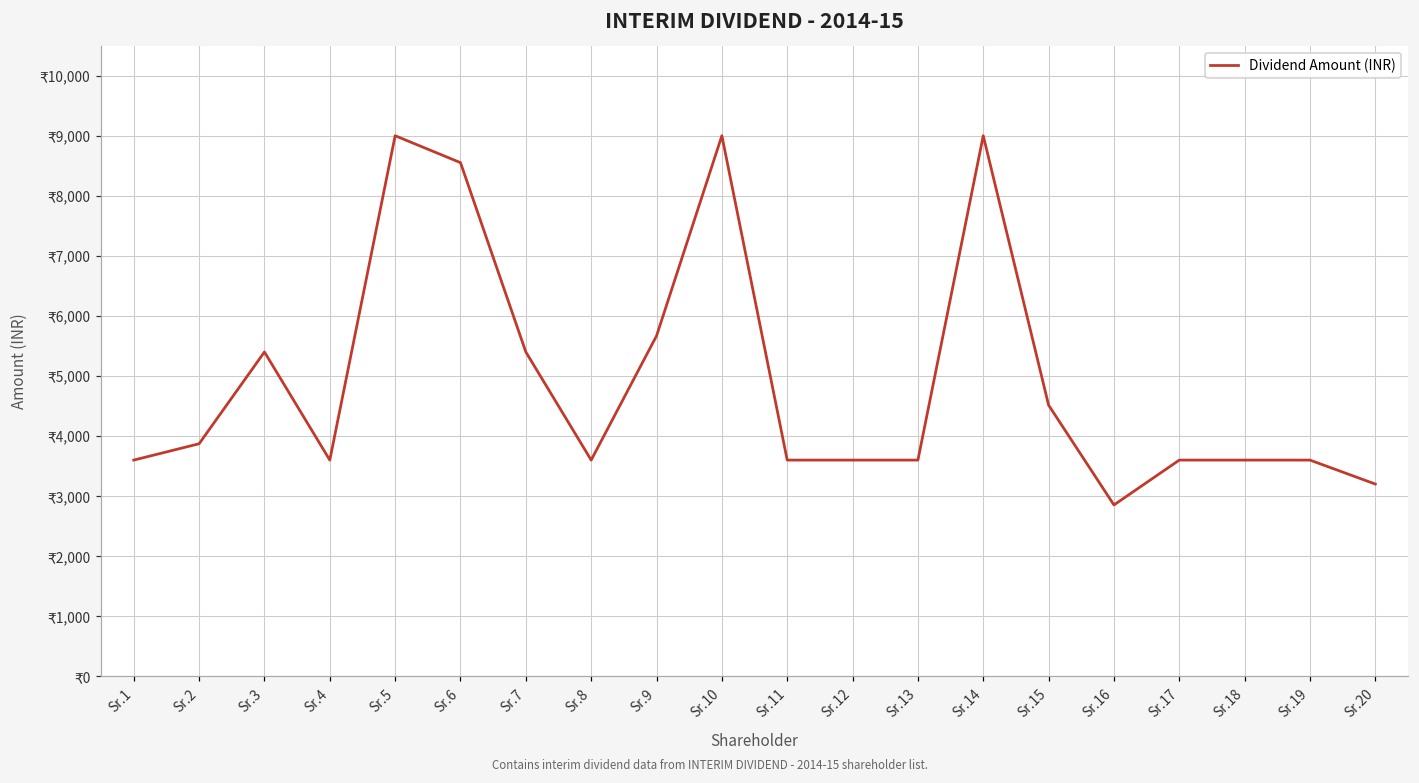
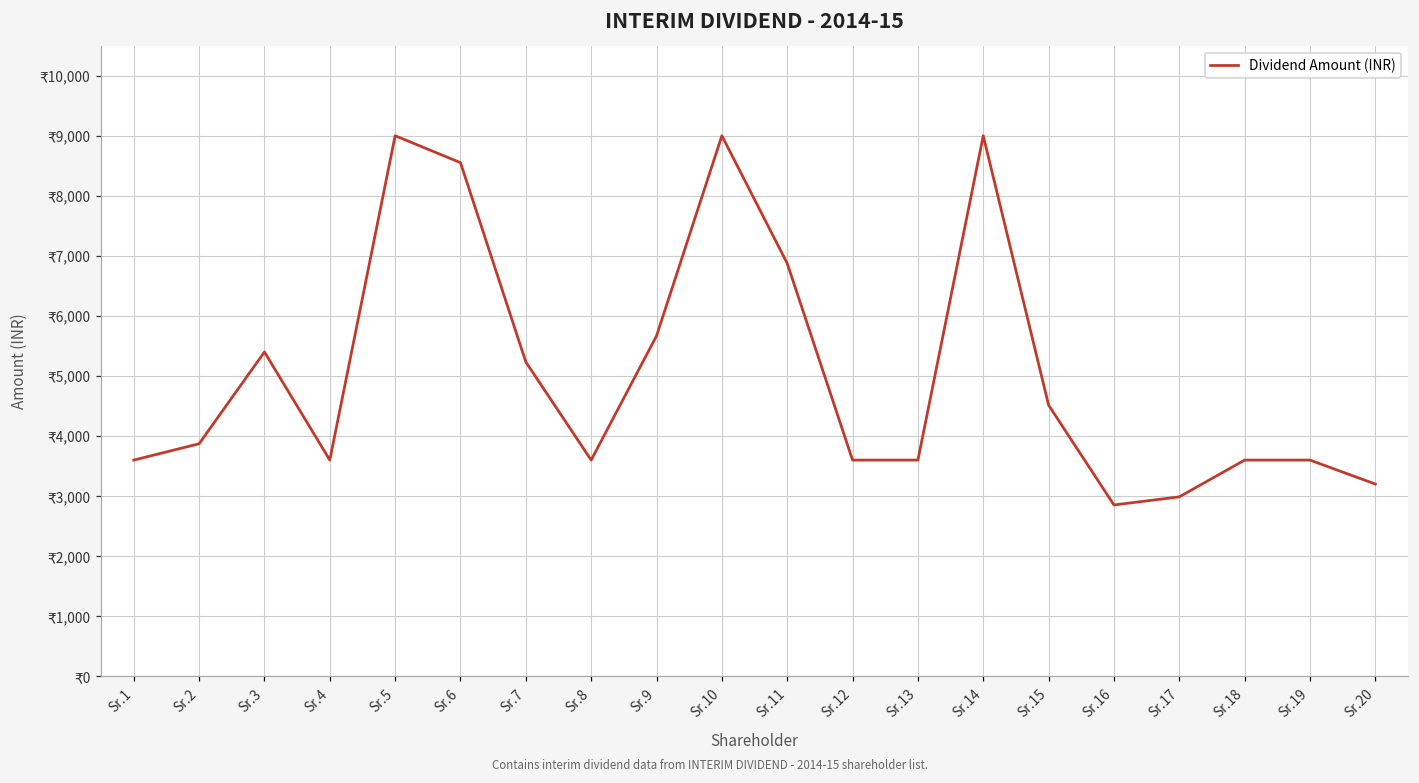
Sr.7: ₹5,400 -> ₹5,200
Sr.11: ₹3,600 -> ₹6,900
Sr.17: ₹3,600 -> ₹3,000
